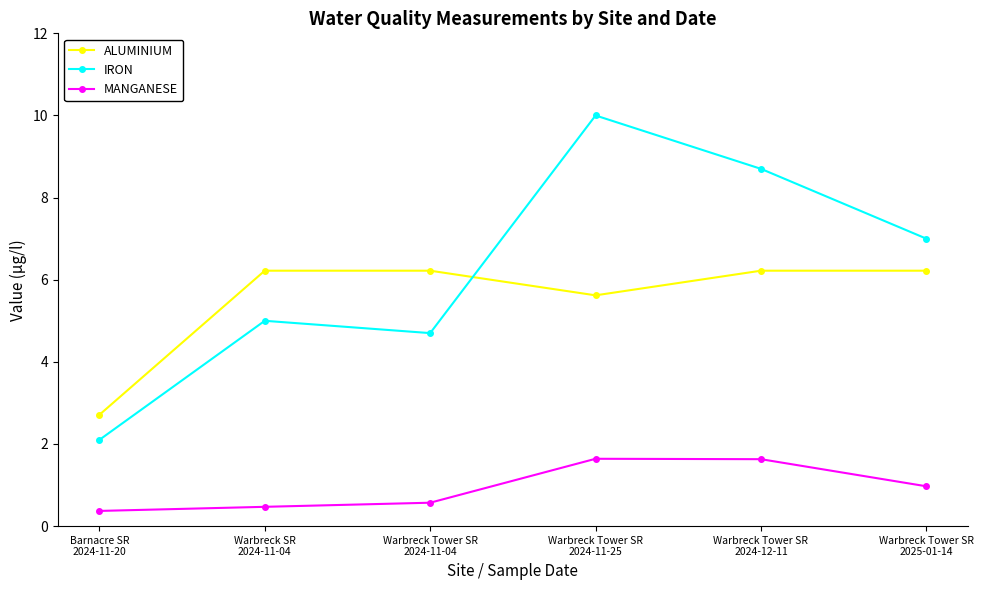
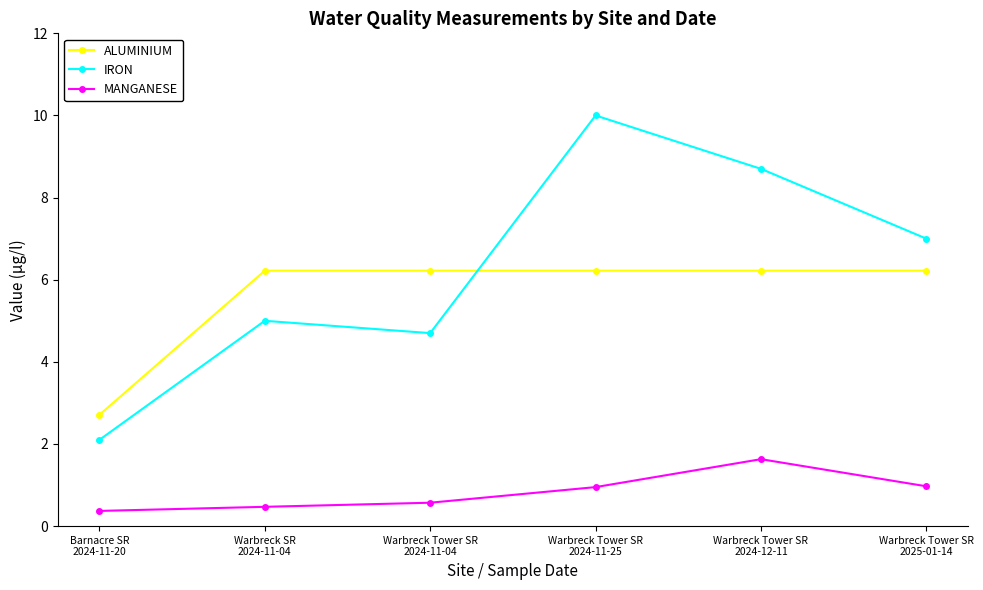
ALUMINIUM, Warbreck Tower SR 2024-11-25: 5.6 -> 6.2
MANGANESE, Warbreck Tower SR 2024-11-25: 1.6 -> 1.0
